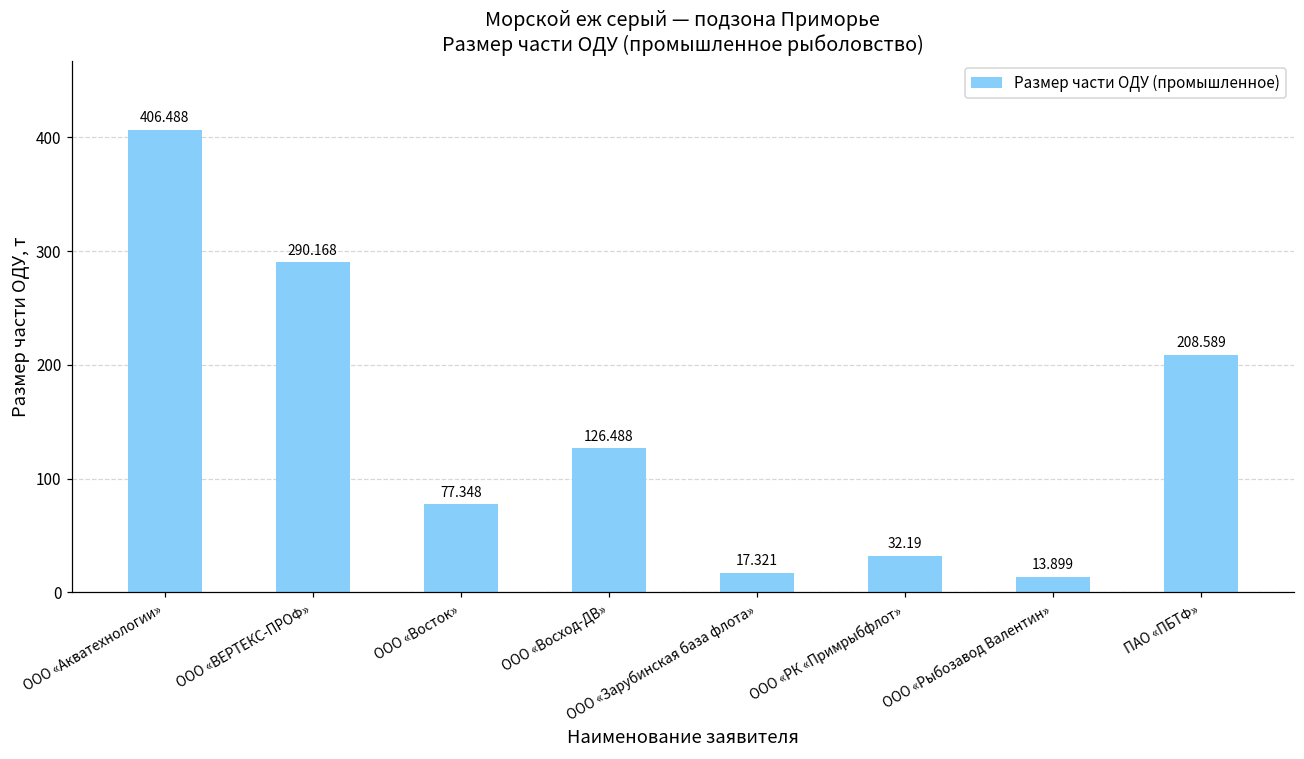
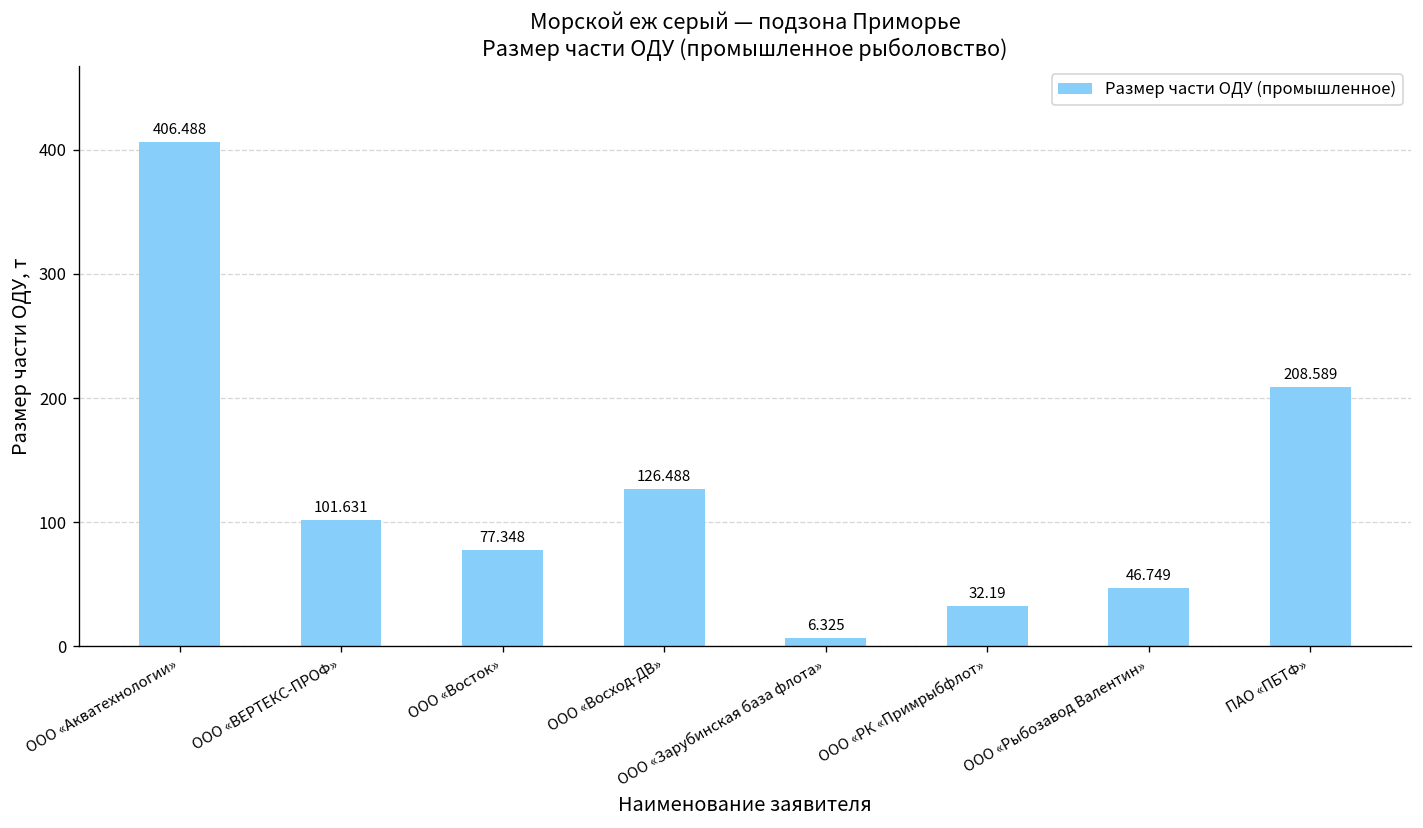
ООО «ВЕРТЕКС-ПРОФ»: 290.168 -> 101.631
ООО «Зарубинская база флота»: 17.321 -> 6.325
ООО «Рыбозавод Валентин»: 13.899 -> 46.749
